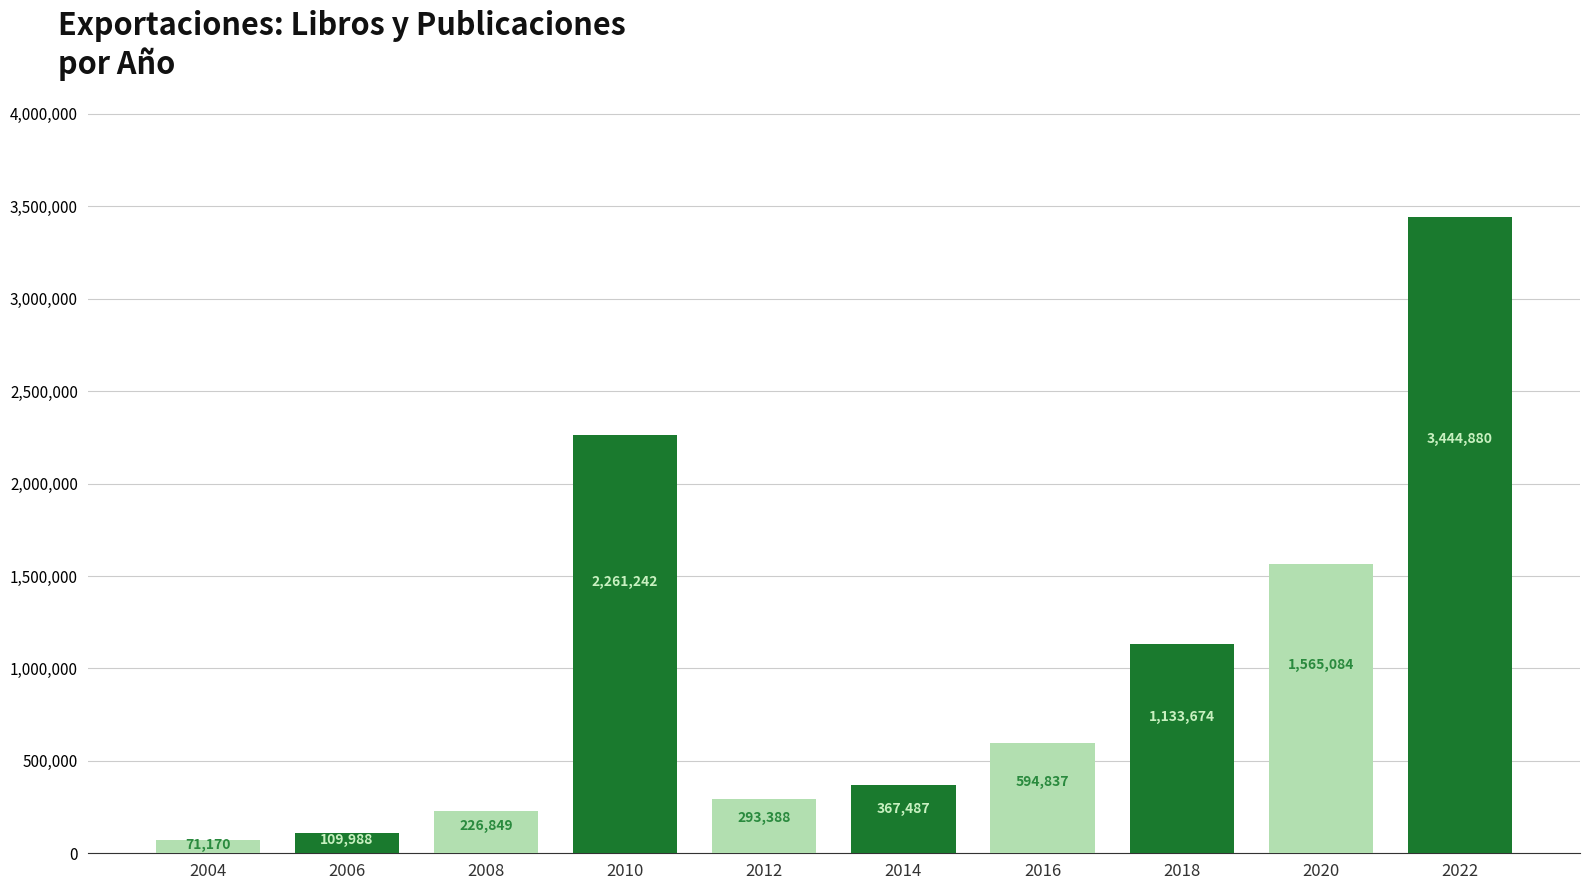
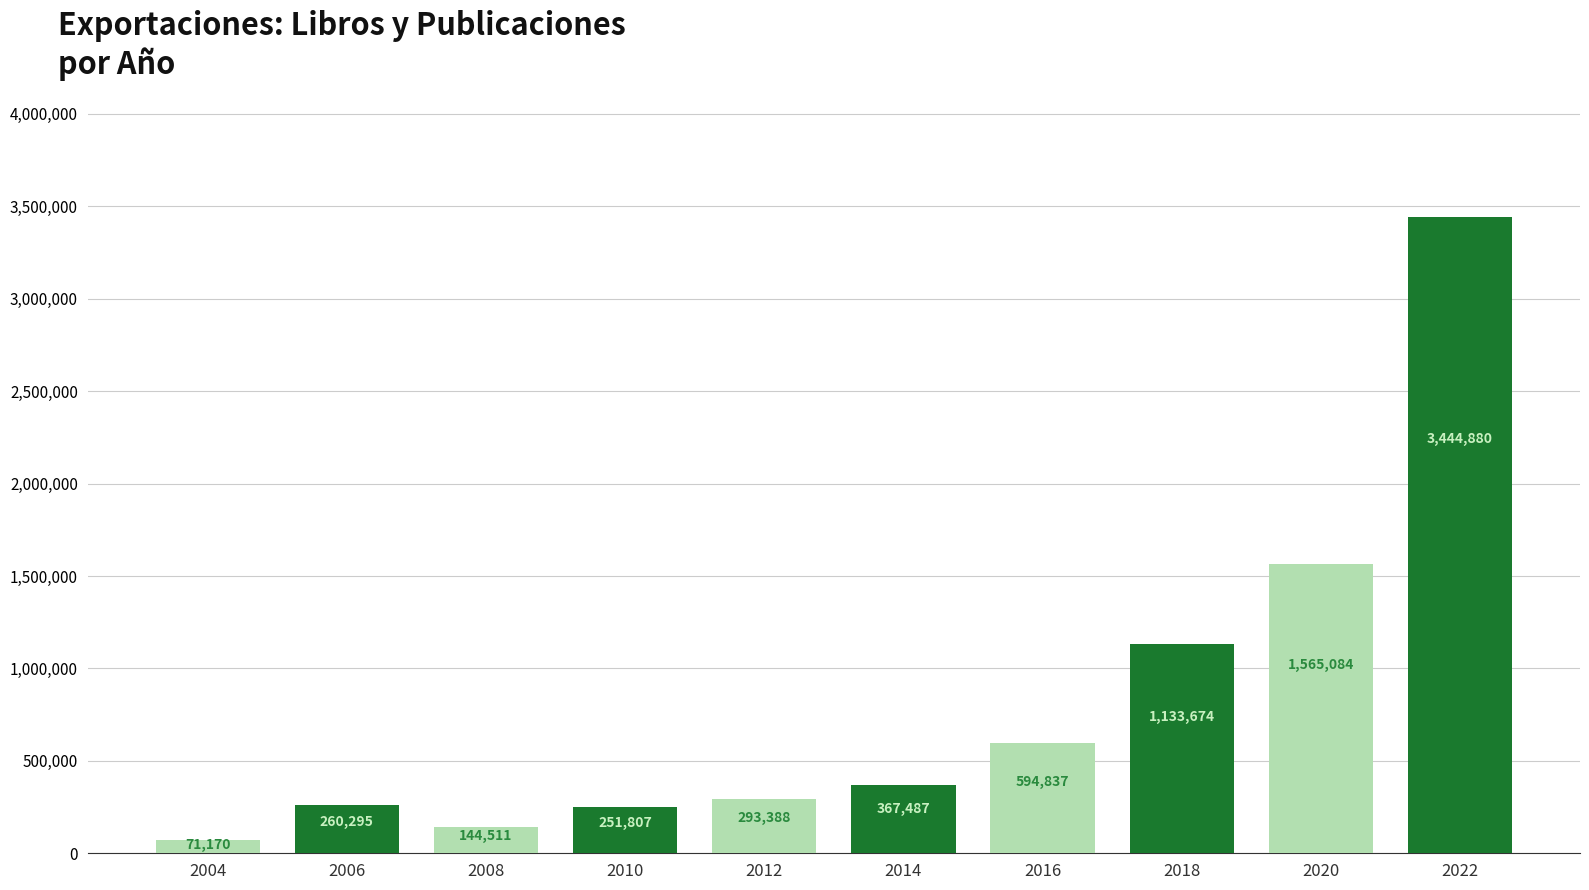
2006: 109,988 -> 260,295
2008: 226,849 -> 144,511
2010: 2,261,242 -> 251,807
